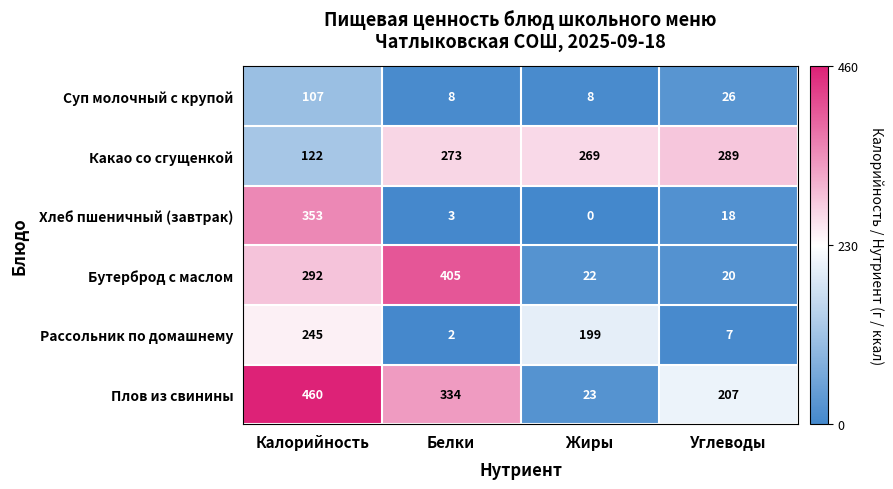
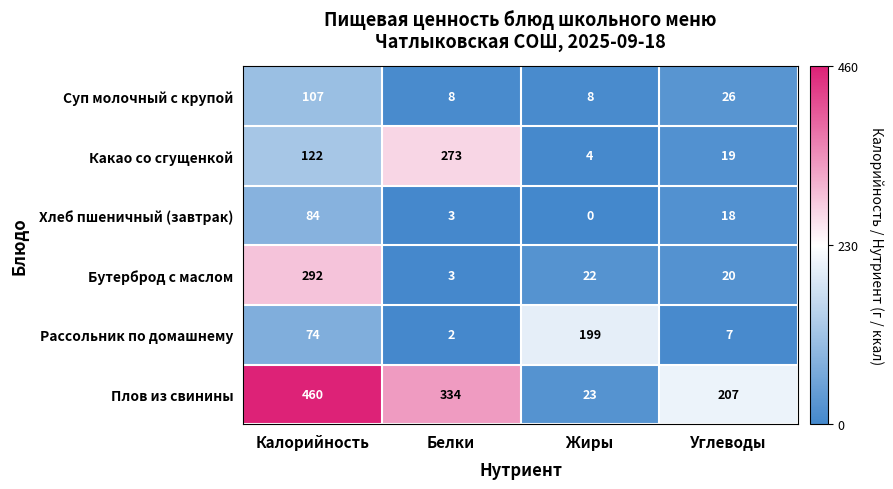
Какао со сгущенкой, Жиры: 269 -> 4
Какао со сгущенкой, Углеводы: 289 -> 19
Хлеб пшеничный (завтрак), Калорийность: 353 -> 84
Бутерброд с маслом, Белки: 405 -> 3
Рассольник по домашнему, Калорийность: 245 -> 74
